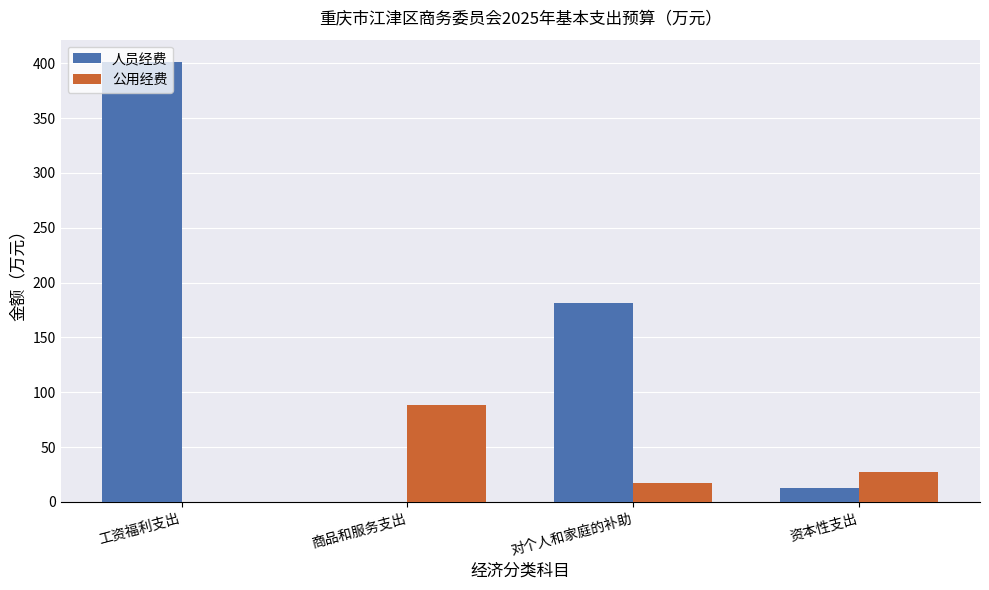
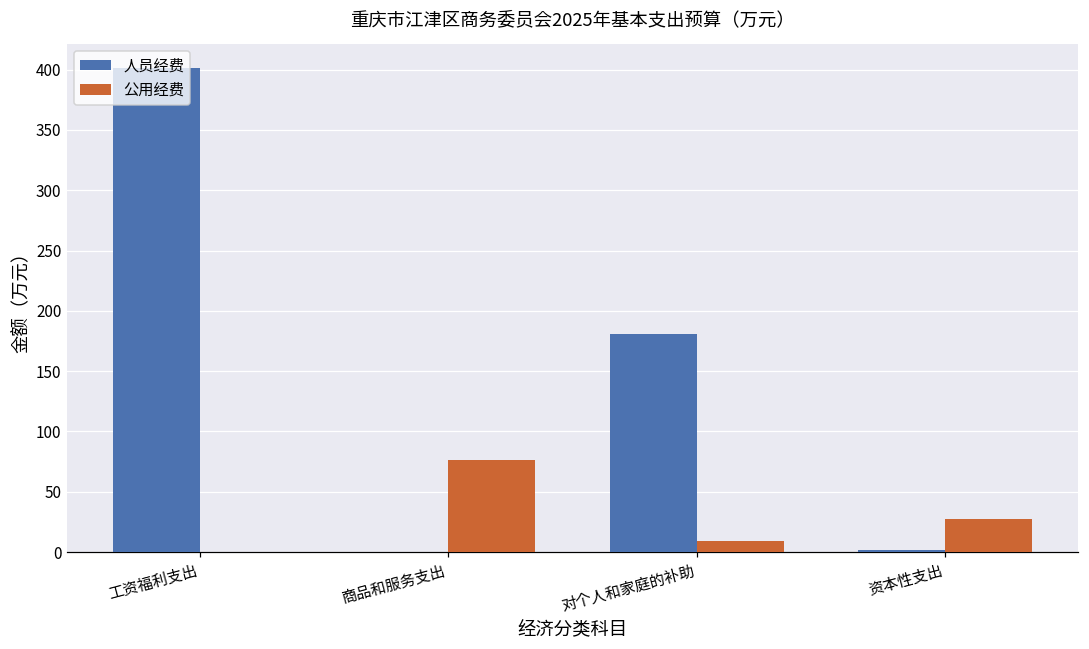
公用经费, 商品和服务支出: 88 -> 76
公用经费, 对个人和家庭的补助: 18 -> 9
人员经费, 资本性支出: 13 -> 2
